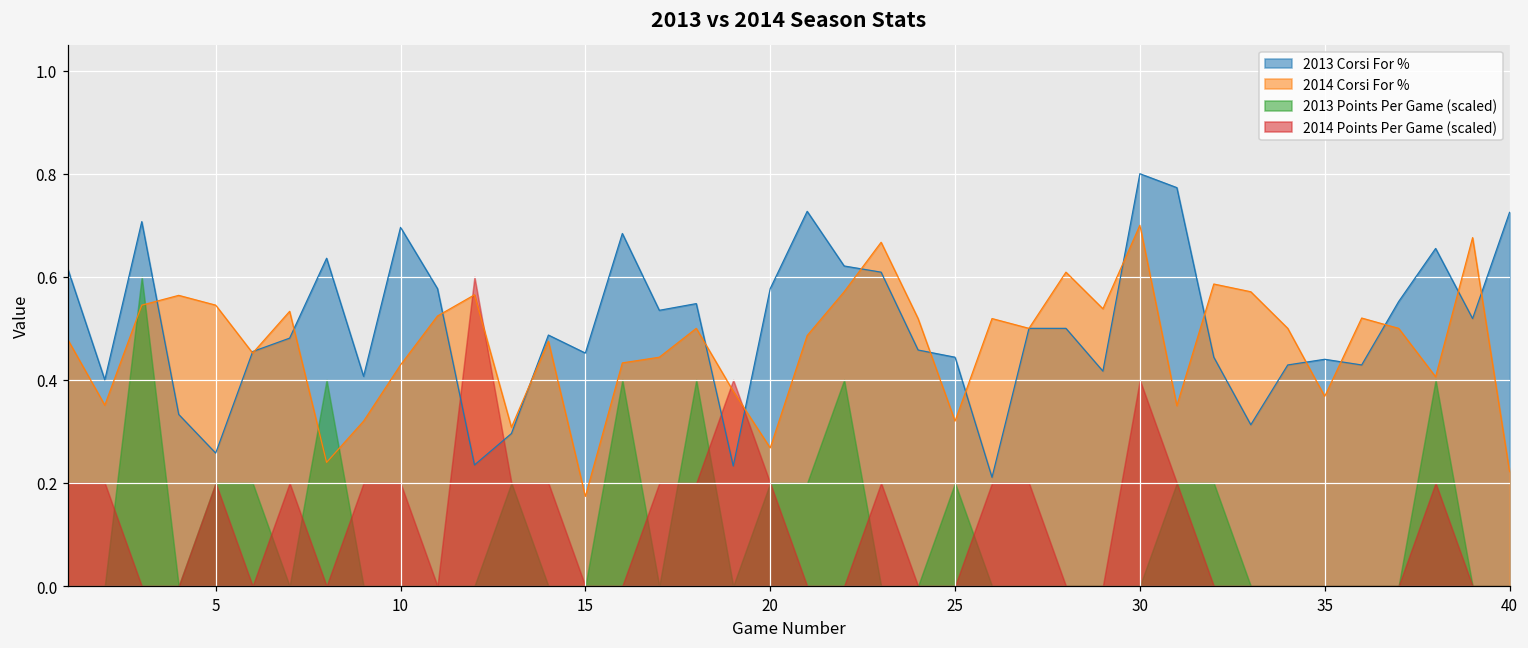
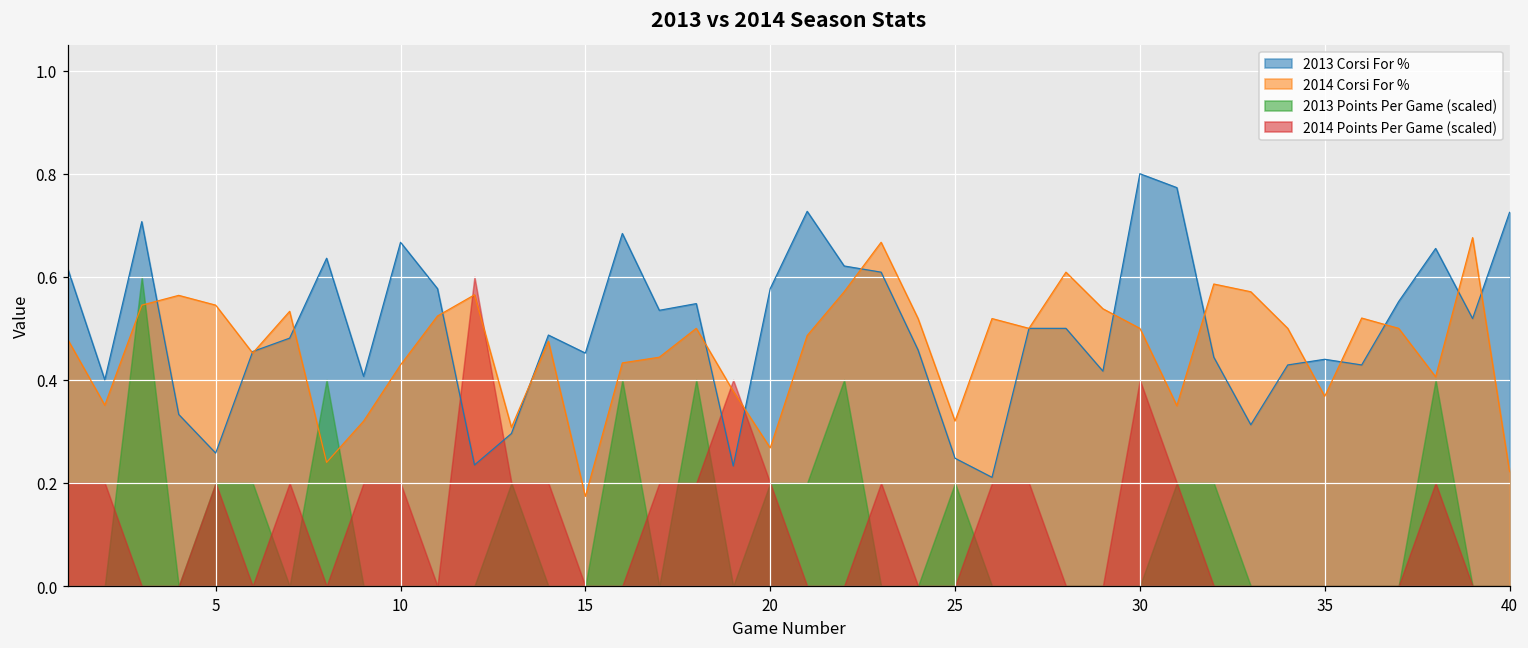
2013 Corsi For %, 10: 0.70 -> 0.67
2013 Corsi For %, 25: 0.44 -> 0.25
2014 Corsi For %, 30: 0.7 -> 0.5
